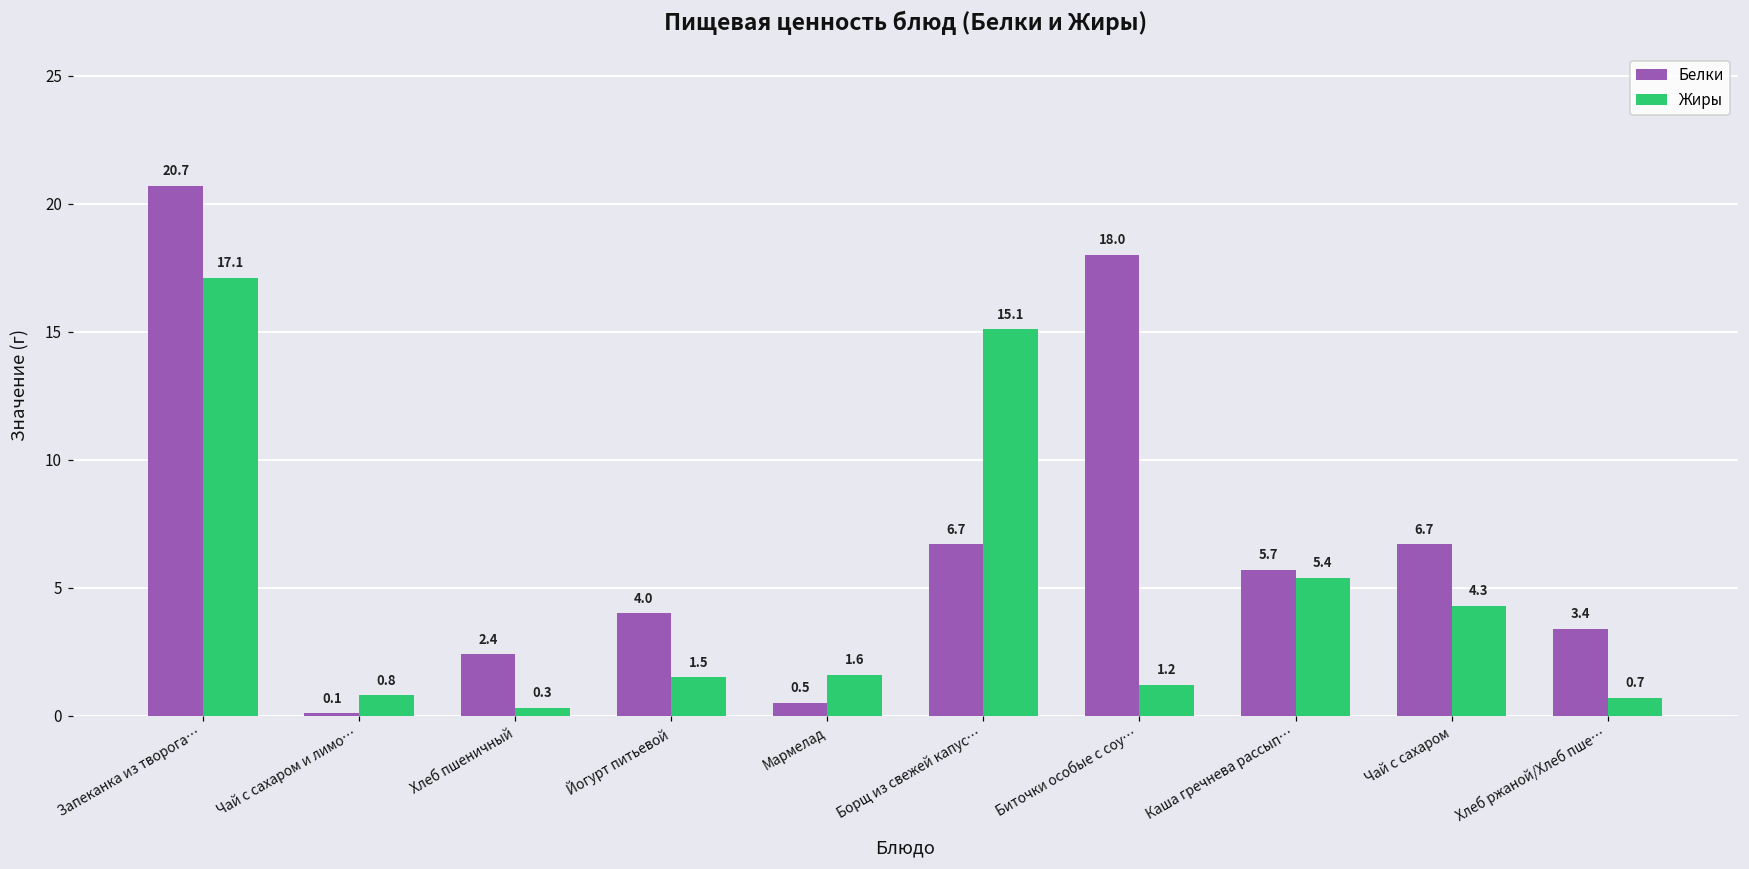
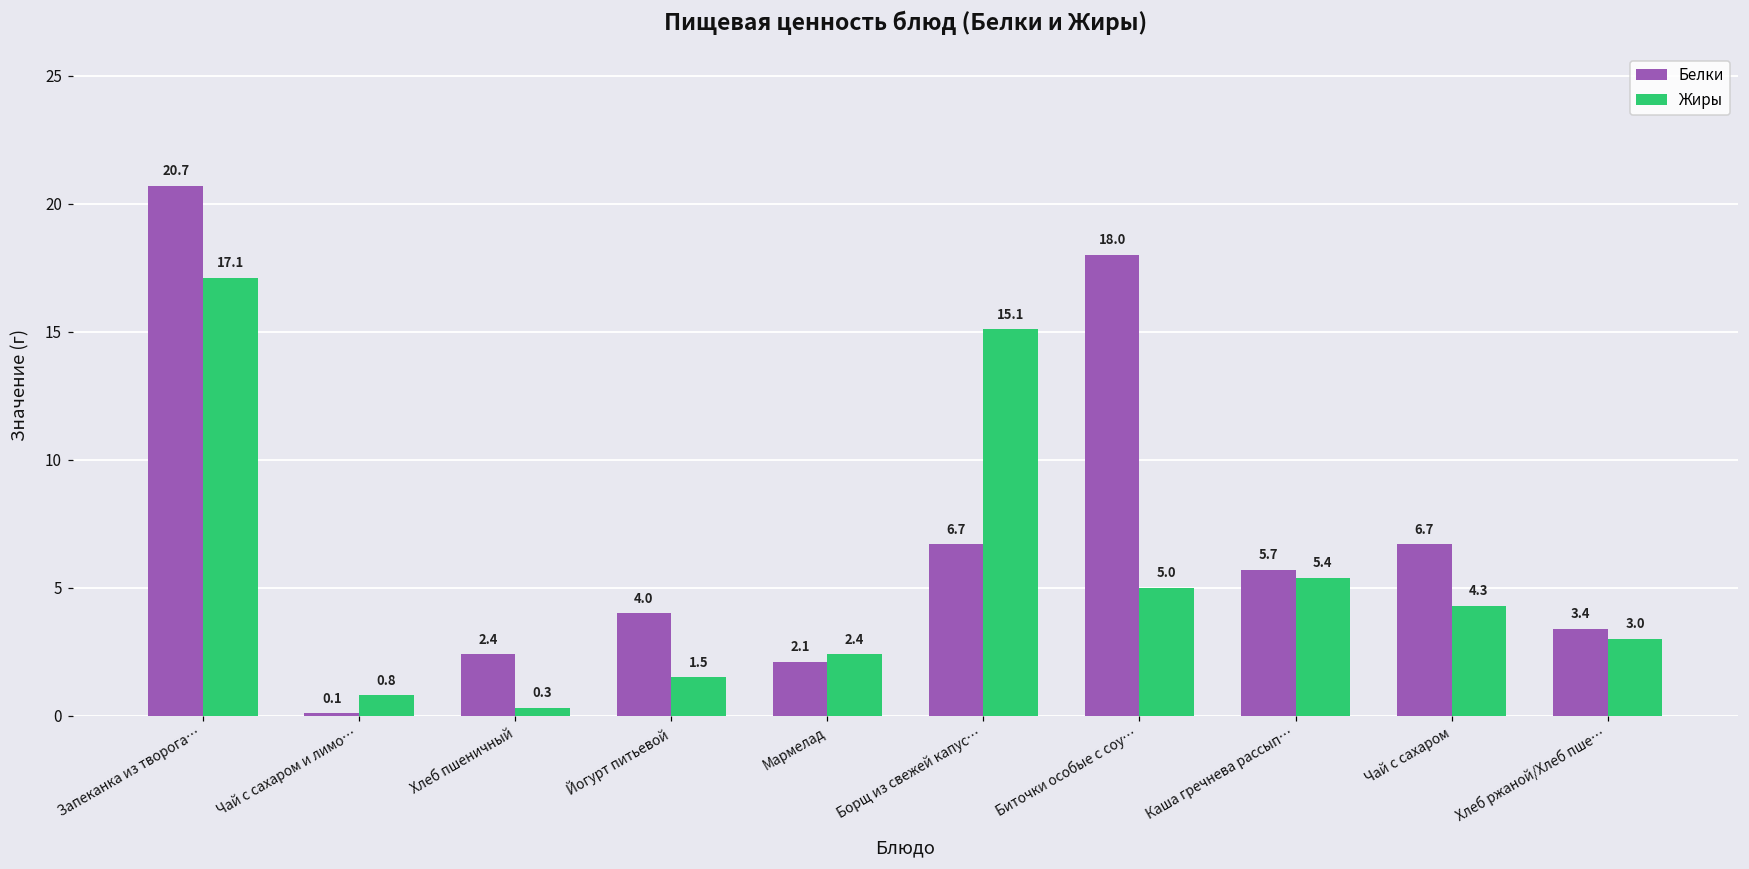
Белки, Мармелад: 0.5 -> 2.1
Жиры, Мармелад: 1.6 -> 2.4
Жиры, Биточки особые с соу…: 1.2 -> 5.0
Жиры, Хлеб ржаной/Хлеб пше…: 0.7 -> 3.0
